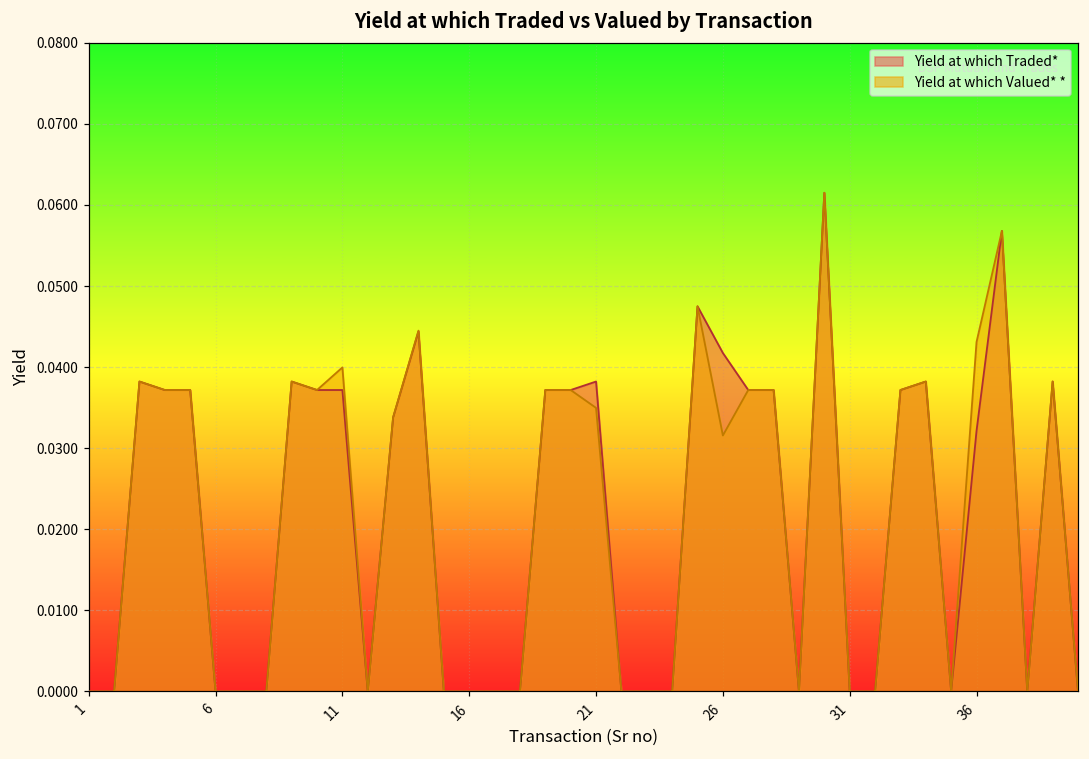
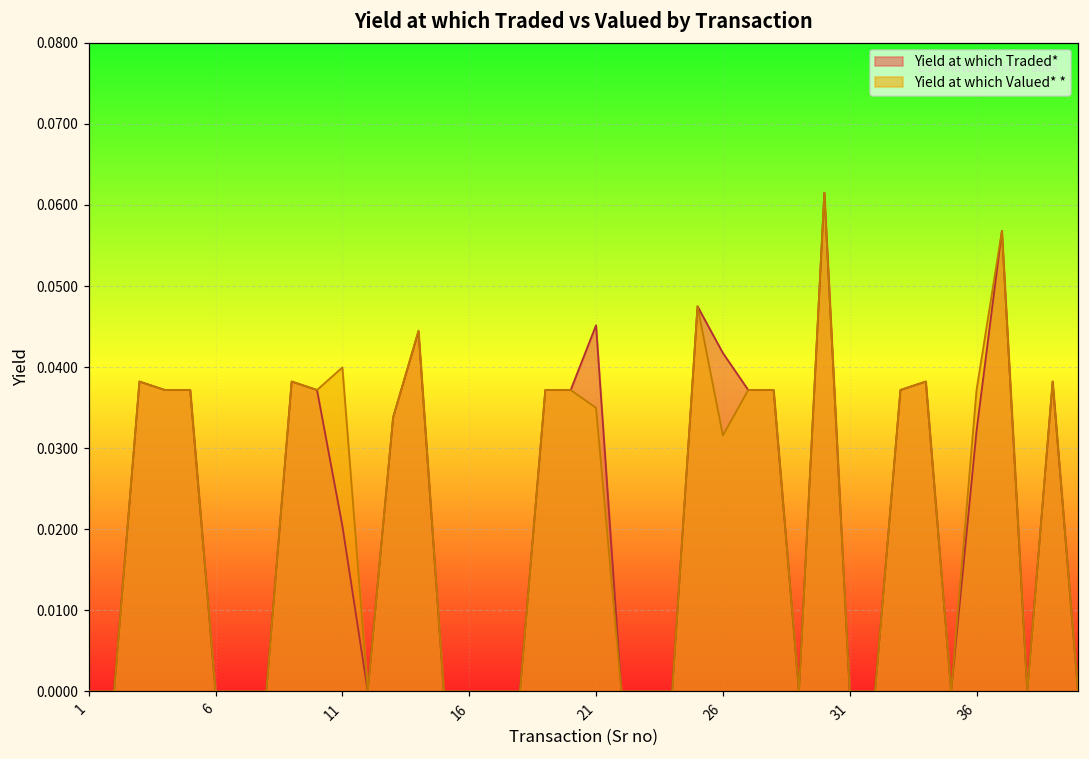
Yield at which Traded*, 11: 0.037 -> 0.020
Yield at which Traded*, 21: 0.038 -> 0.045
Yield at which Valued* *, 36: 0.043 -> 0.037
